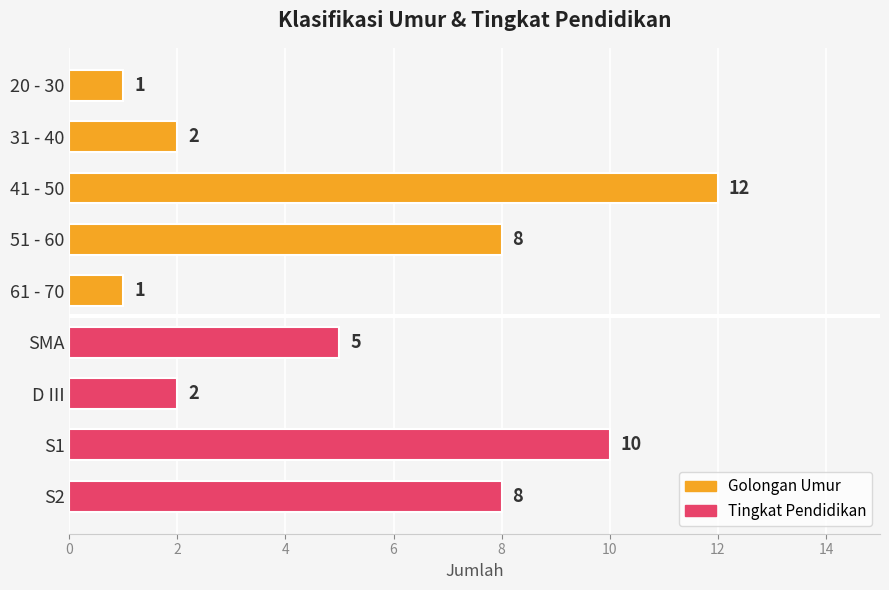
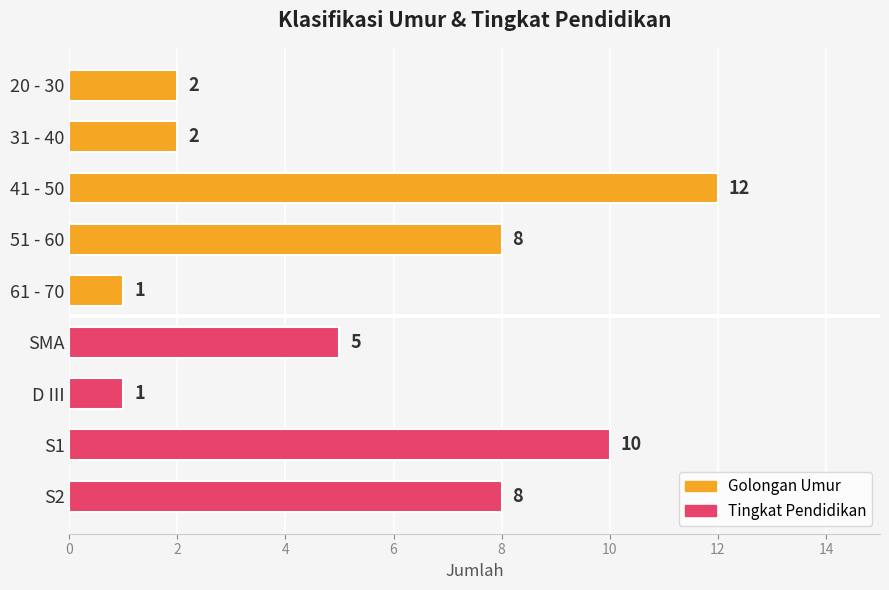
20 - 30: 1 -> 2
D III: 2 -> 1
